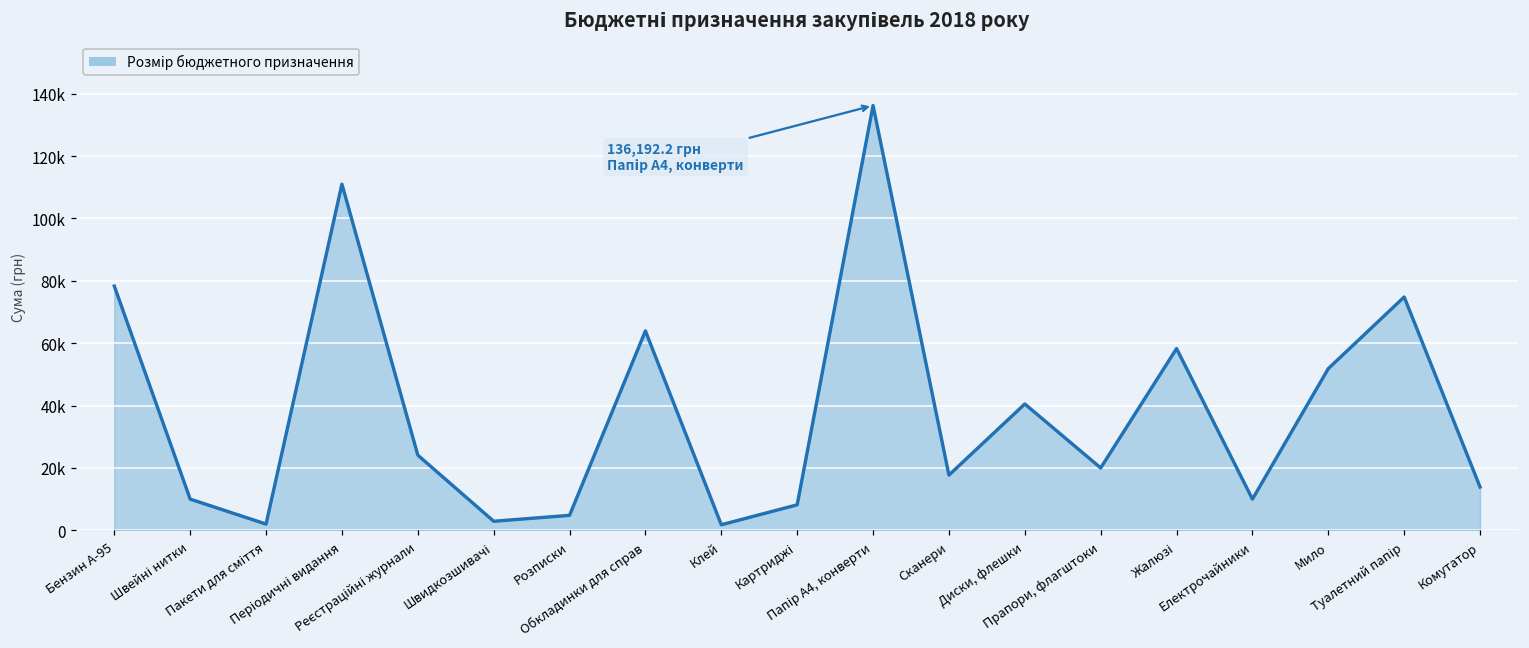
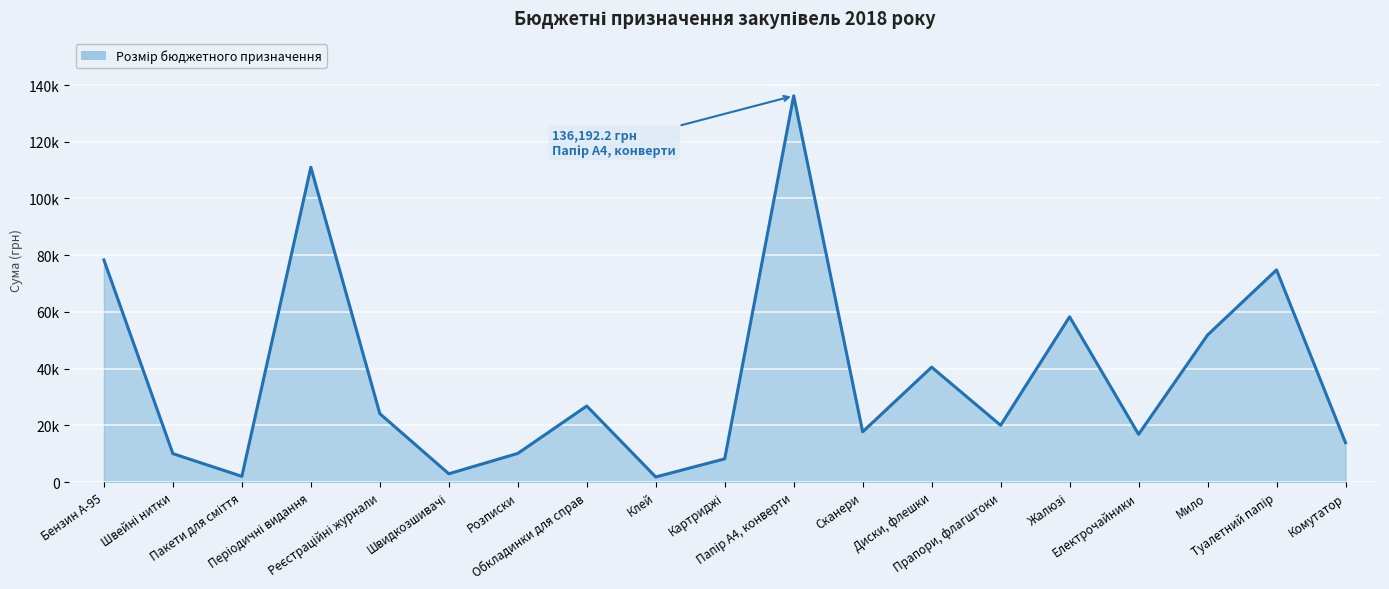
Розписки: 5000 -> 10000
Обкладинки для справ: 64000 -> 27000
Електрочайники: 10000 -> 17000
